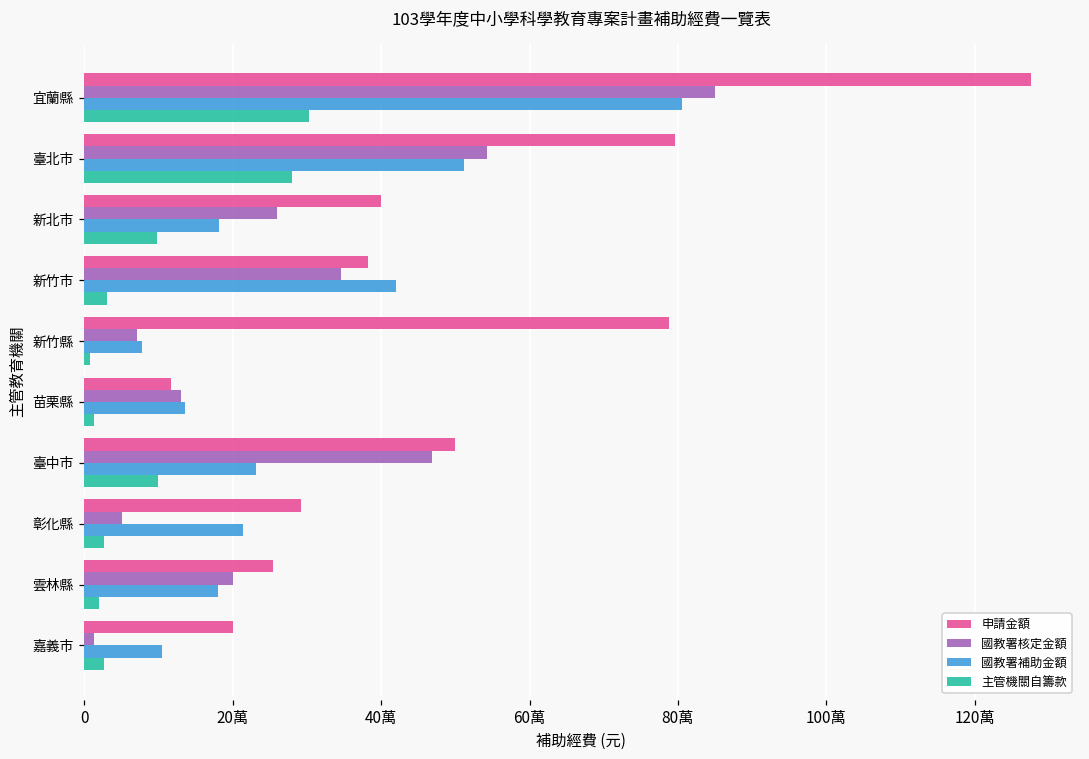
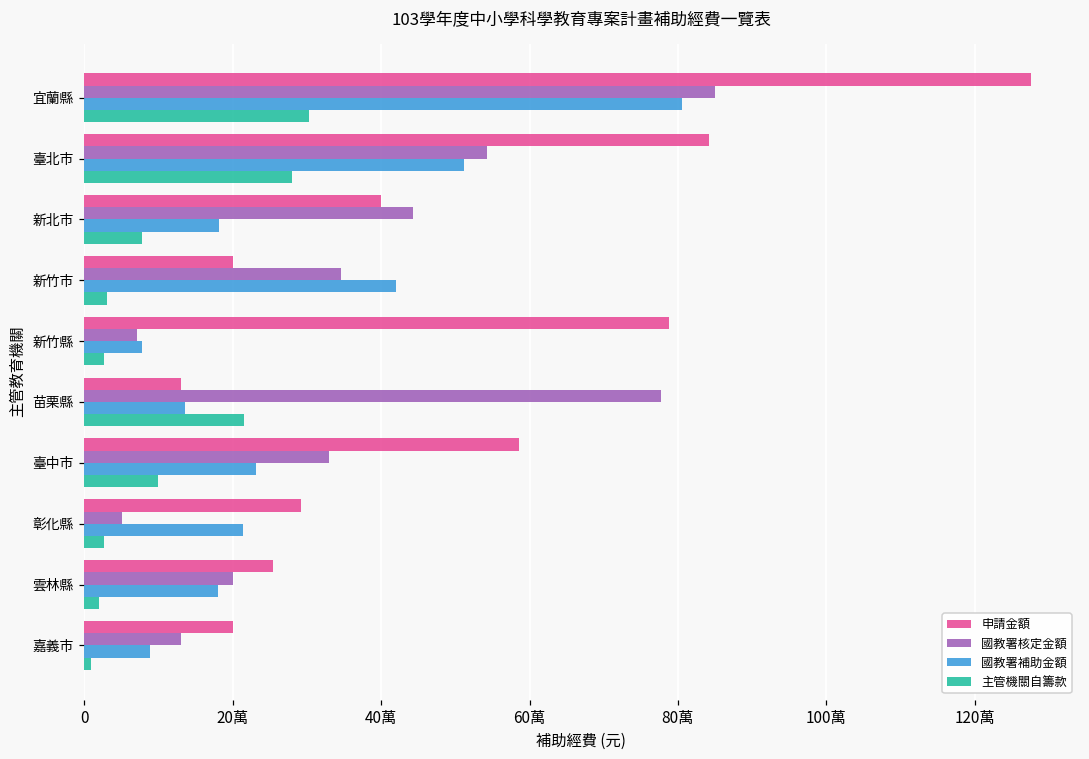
申請金額, 臺北市: 80萬 -> 84萬
國教署核定金額, 新北市: 26萬 -> 44萬
主管機關自籌款, 新北市: 10萬 -> 8萬
申請金額, 新竹市: 38萬 -> 20萬
主管機關自籌款, 新竹縣: 1萬 -> 3萬
申請金額, 苗栗縣: 12萬 -> 13萬
國教署核定金額, 苗栗縣: 13萬 -> 78萬
主管機關自籌款, 苗栗縣: 1萬 -> 22萬
申請金額, 臺中市: 50萬 -> 59萬
國教署核定金額, 臺中市: 47萬 -> 33萬
國教署核定金額, 嘉義市: 1萬 -> 13萬
國教署補助金額, 嘉義市: 10萬 -> 9萬
主管機關自籌款, 嘉義市: 3萬 -> 1萬
